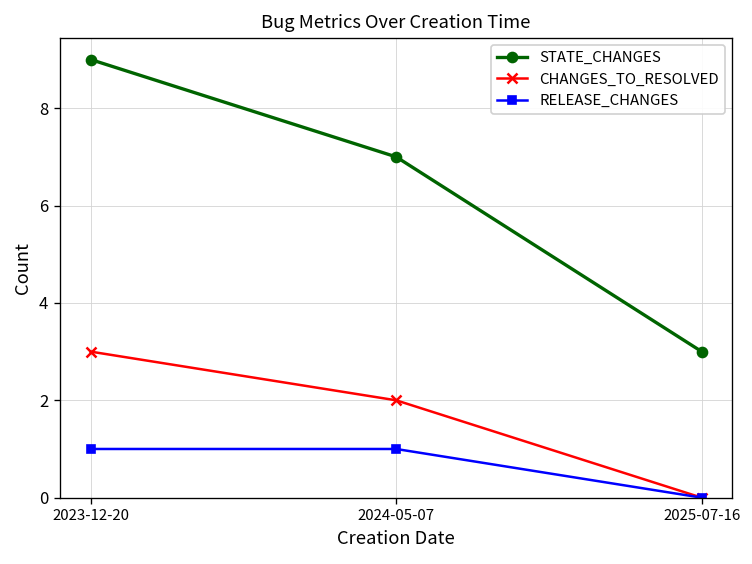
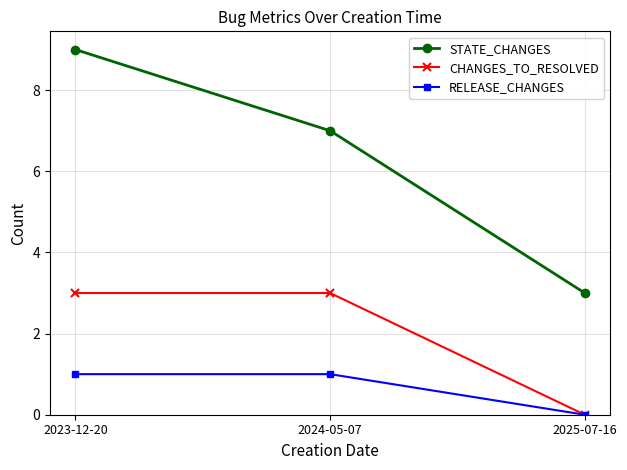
CHANGES_TO_RESOLVED, 2024-05-07: 2 -> 3
